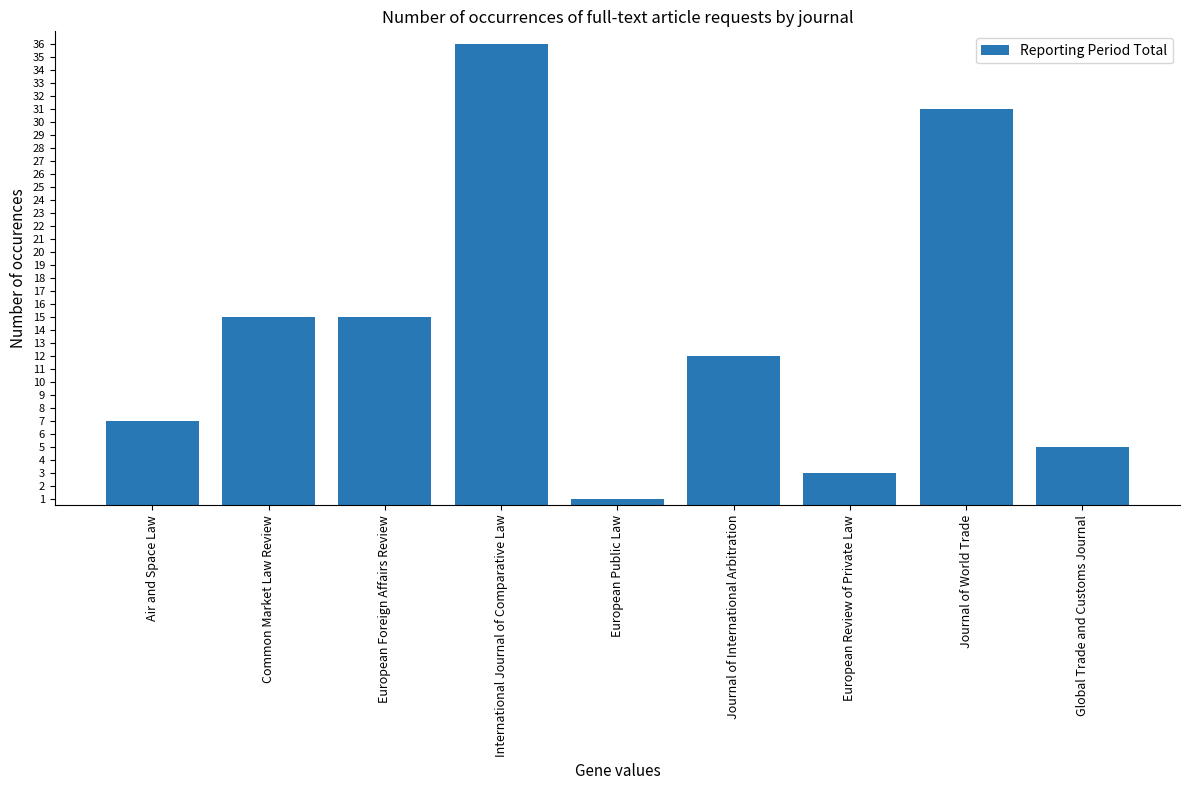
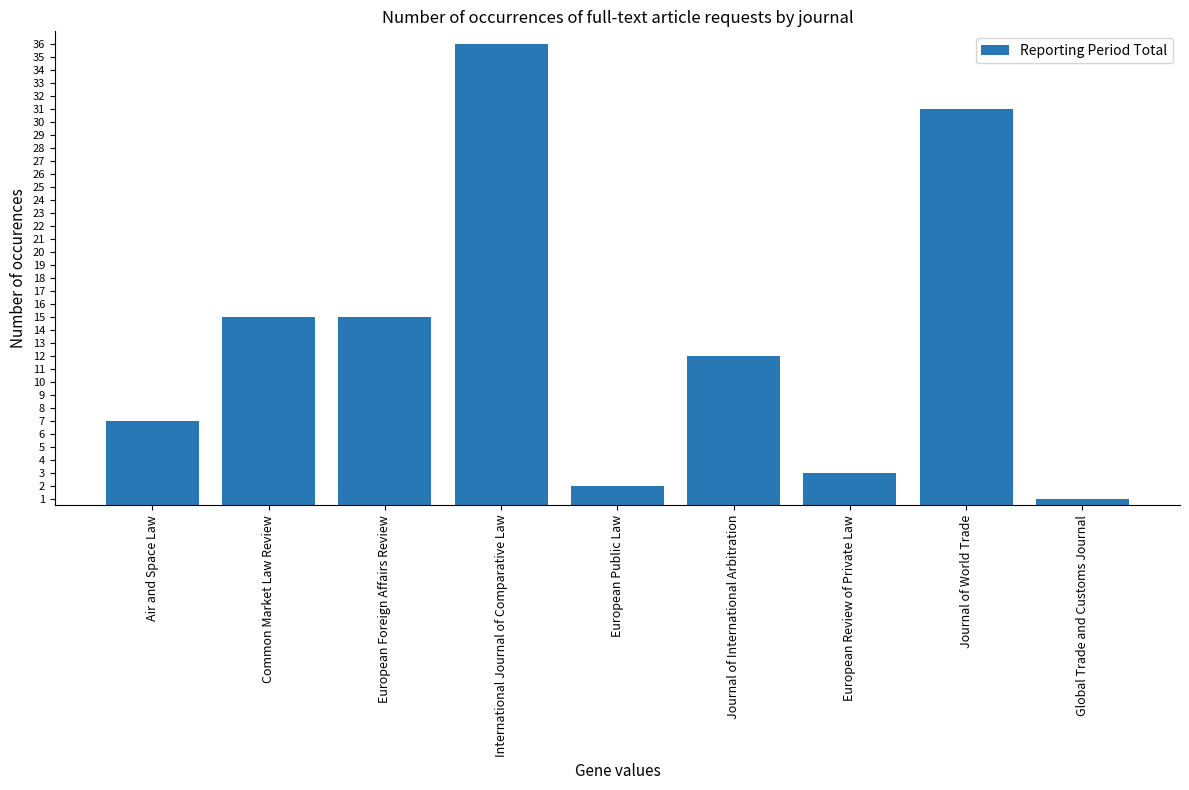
European Public Law: 1 -> 2
Global Trade and Customs Journal: 5 -> 1
